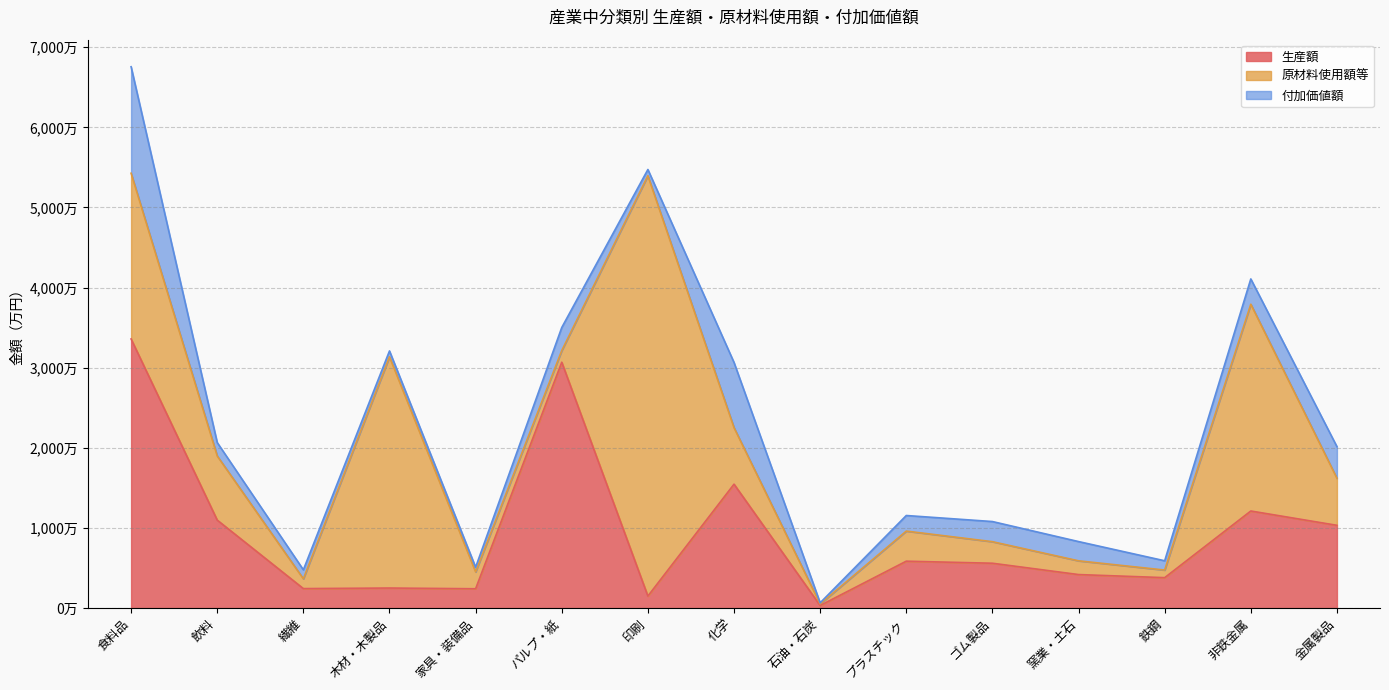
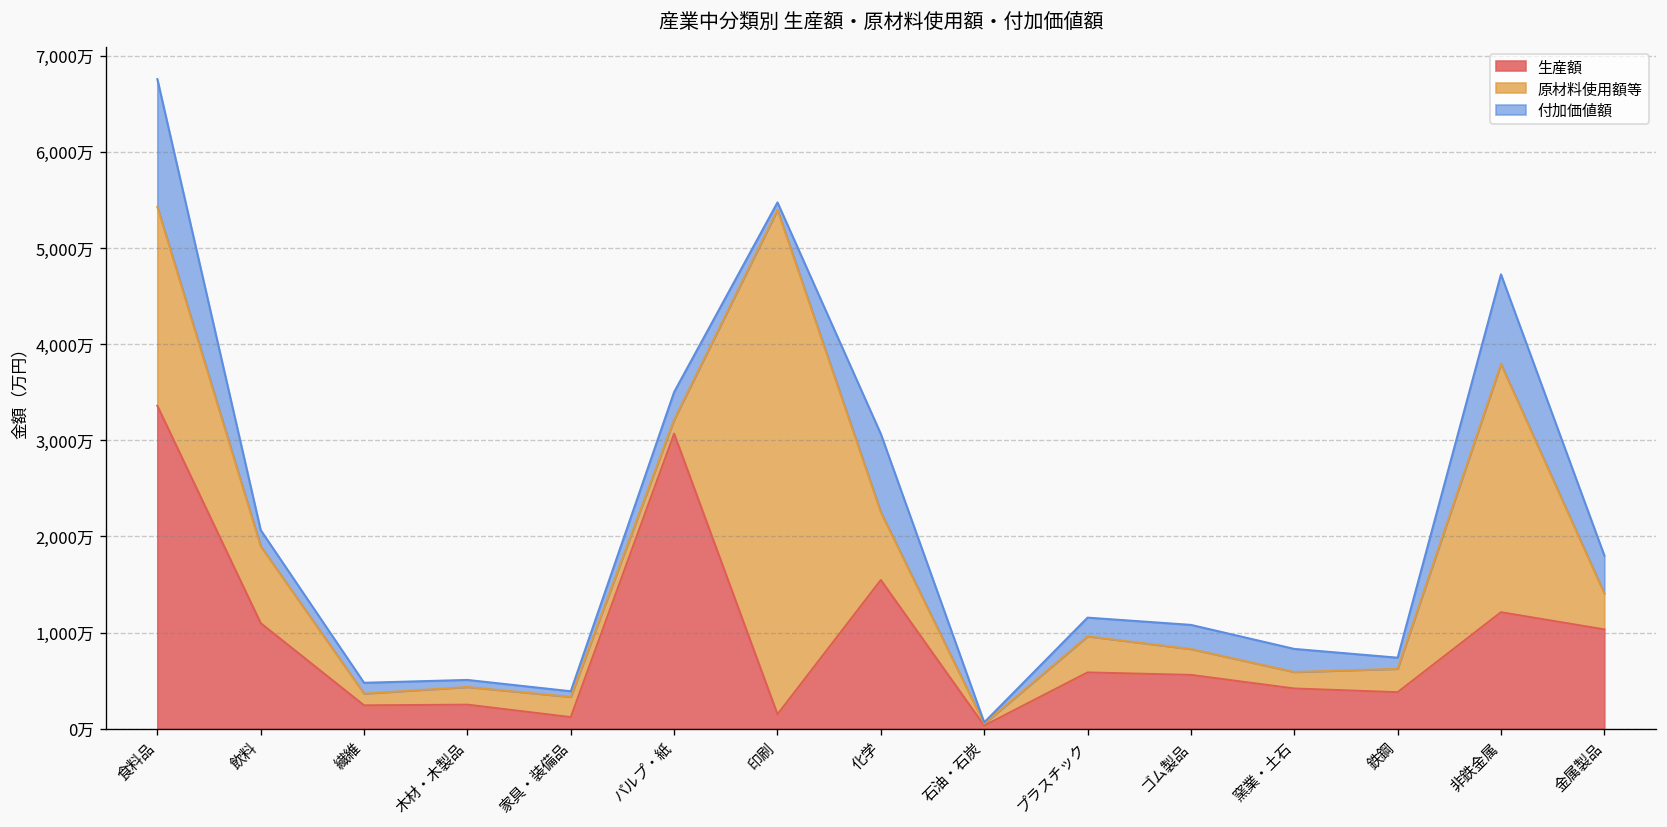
原材料使用額等, 木材・木製品: 2,900万 -> 200万
生産額, 家具・装備品: 200万 -> 100万
原材料使用額等, 鉄鋼: 100万 -> 200万
付加価値額, 非鉄金属: 300万 -> 900万
原材料使用額等, 金属製品: 600万 -> 400万
